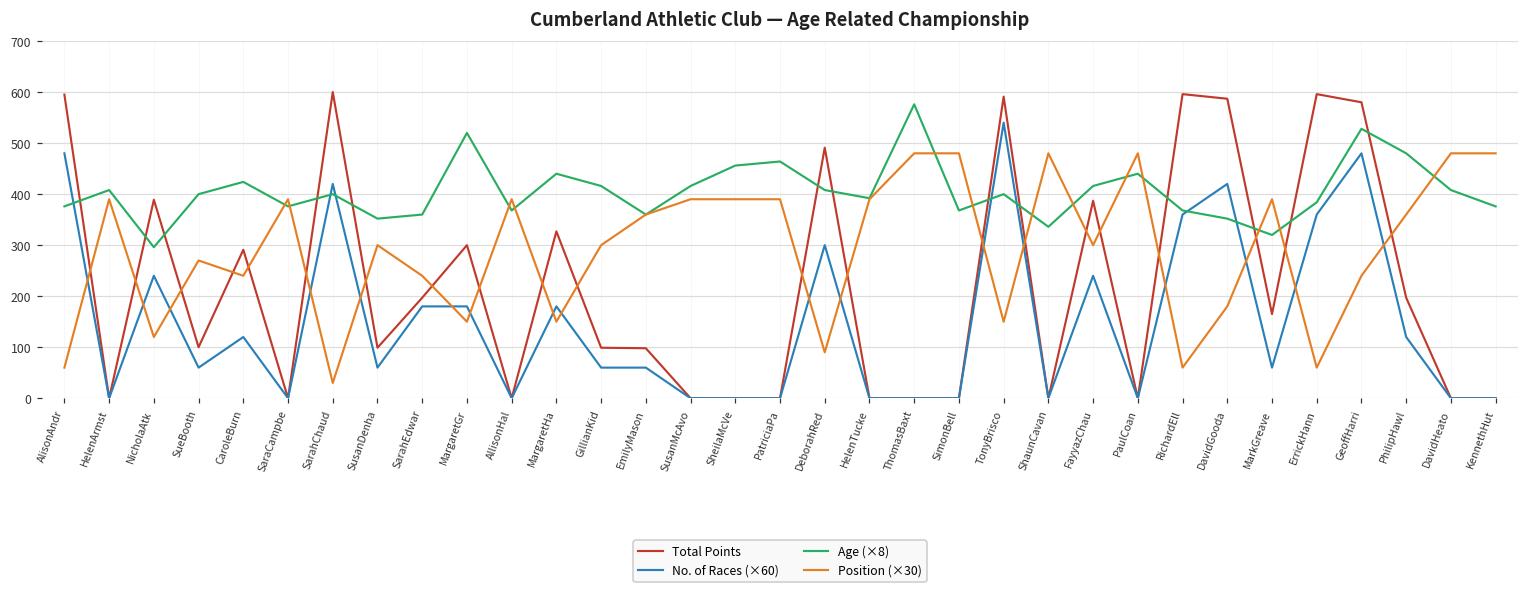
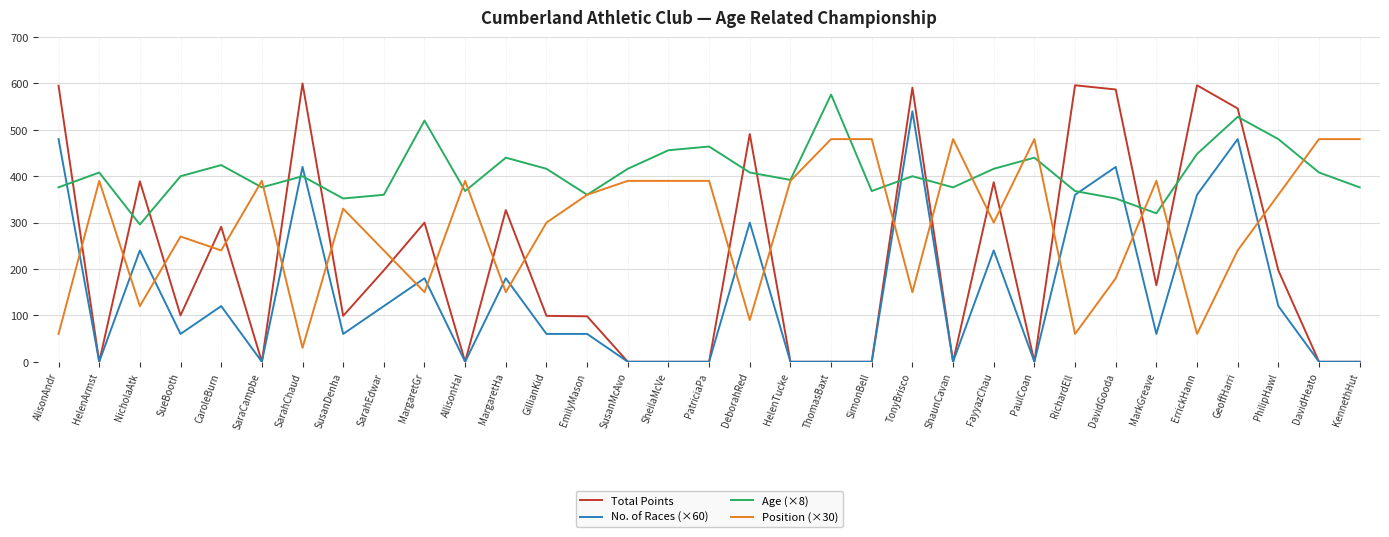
Position (×30), SusanDenha: 300 -> 330
No. of Races (×60), SarahEdwar: 180 -> 120
Age (×8), ShaunCavan: 340 -> 380
Age (×8), ErrickHann: 380 -> 450
Total Points, GeoffHarri: 580 -> 550
